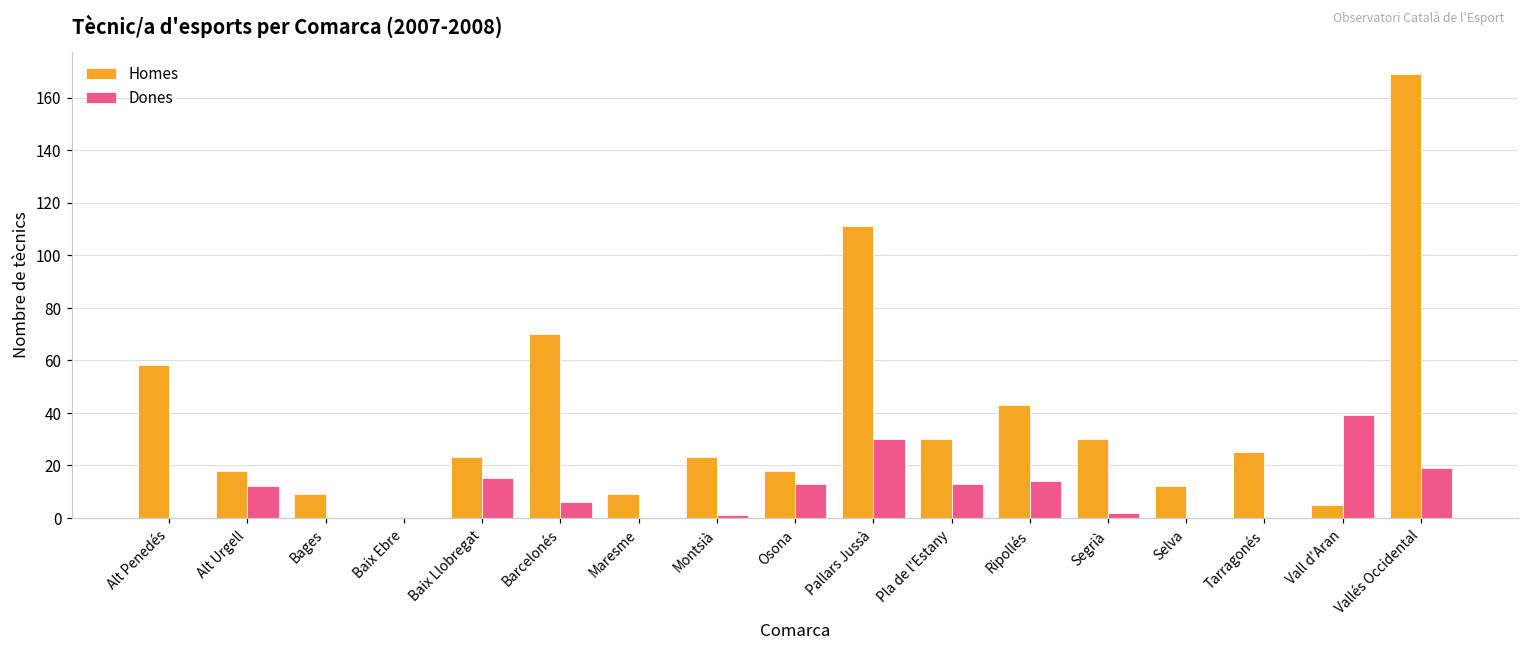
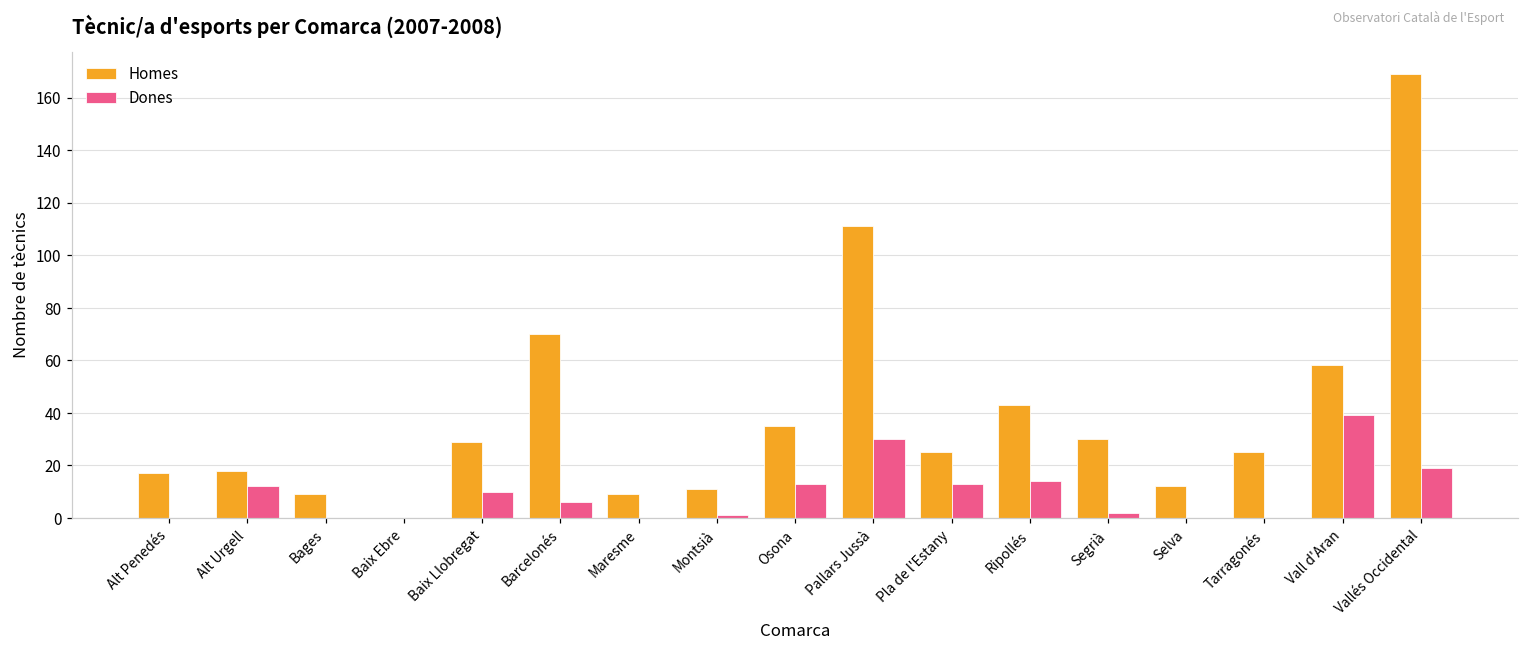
Homes, Alt Penedés: 58 -> 17
Homes, Baix Llobregat: 23 -> 29
Dones, Baix Llobregat: 15 -> 10
Homes, Montsià: 23 -> 11
Homes, Osona: 18 -> 35
Homes, Pla de l'Estany: 30 -> 25
Homes, Vall d'Aran: 5 -> 58
